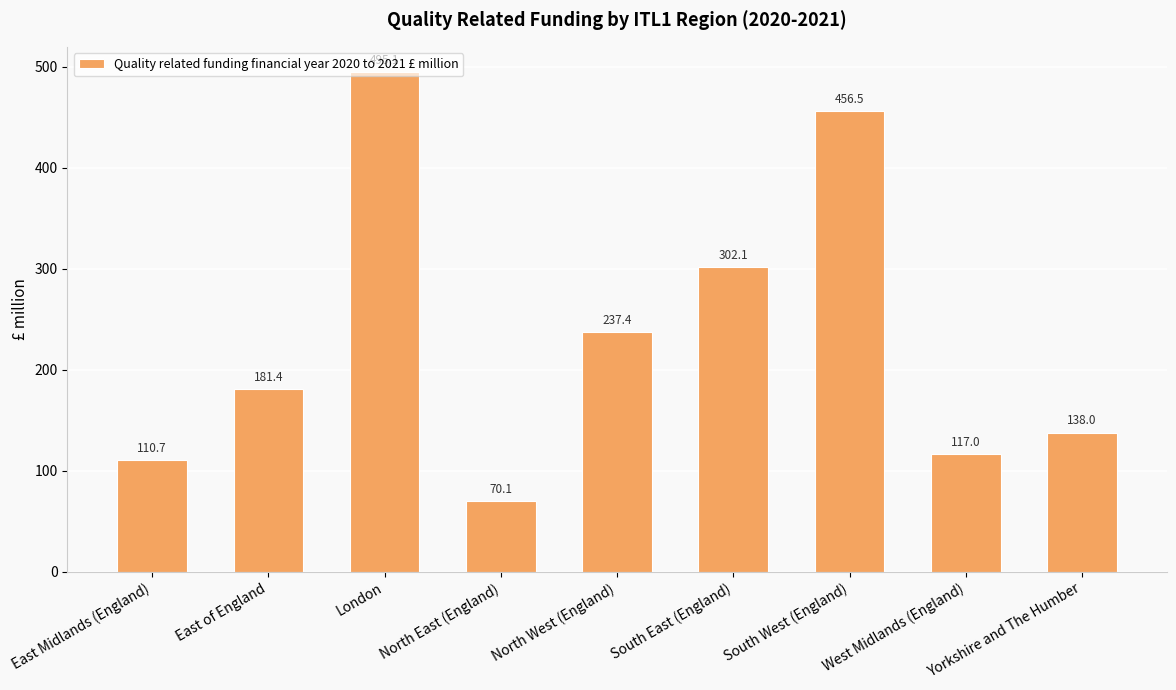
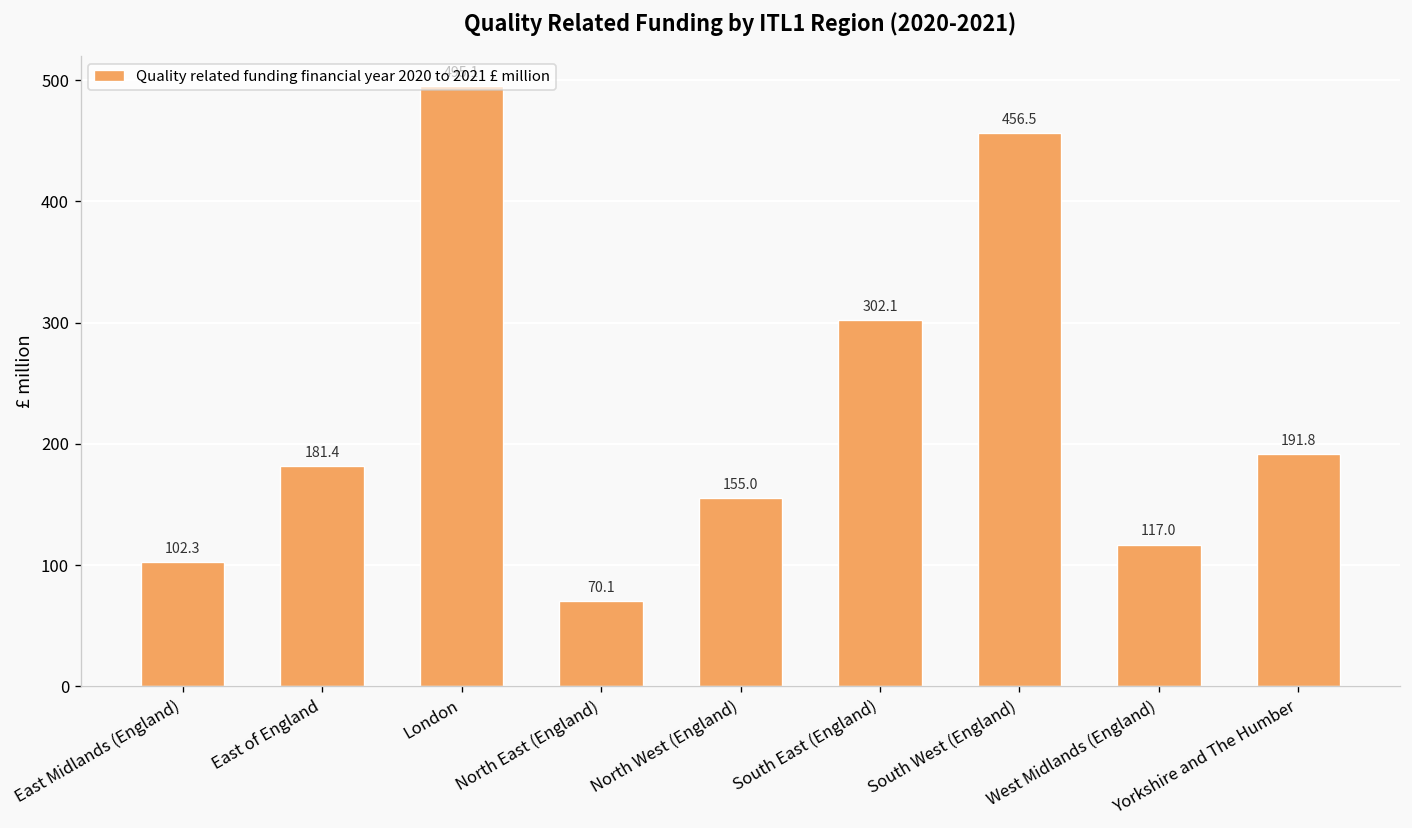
East Midlands (England): 110.7 -> 102.3
North West (England): 237.4 -> 155.0
Yorkshire and The Humber: 138.0 -> 191.8
